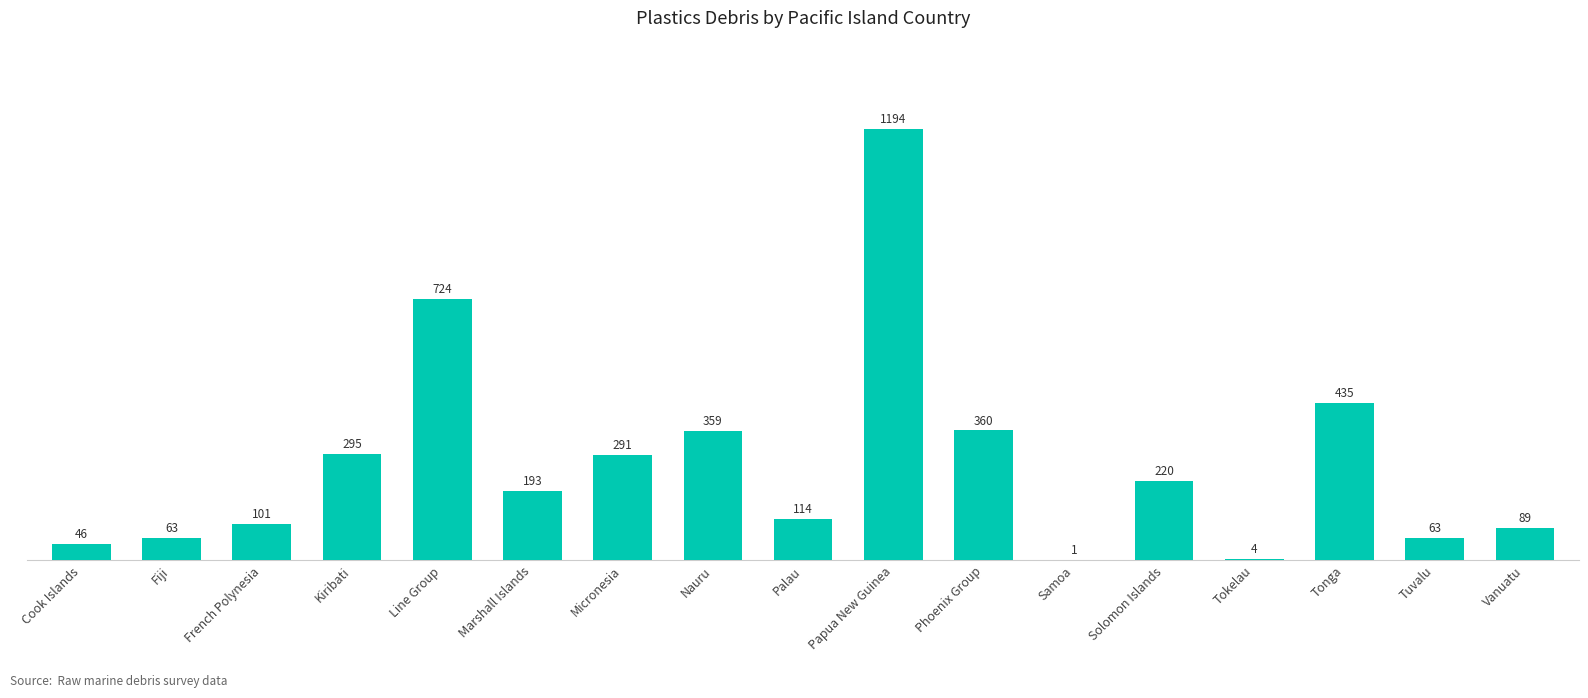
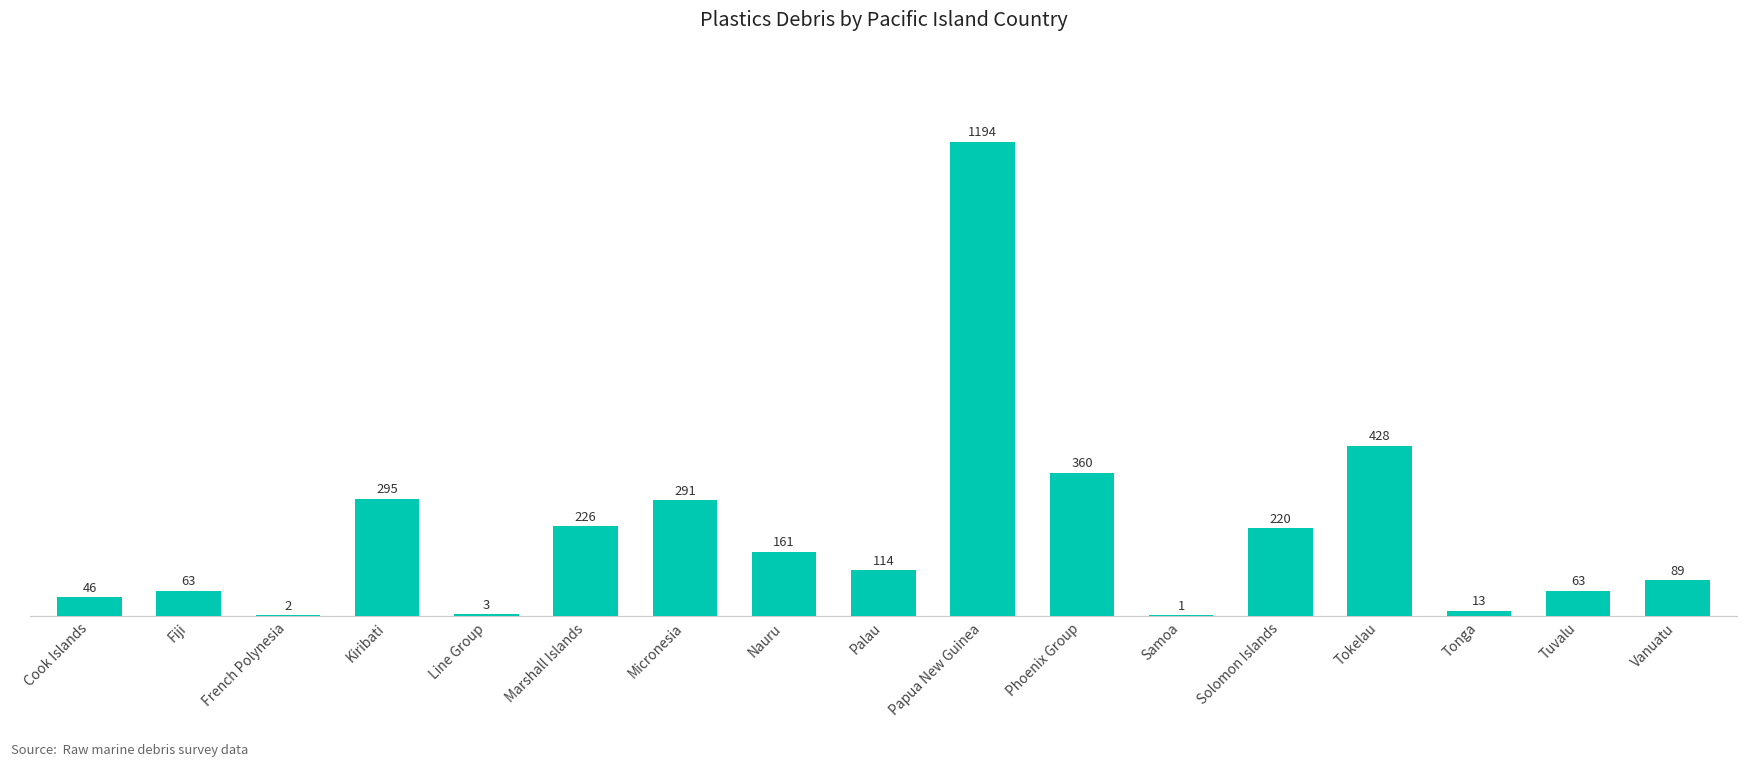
French Polynesia: 101 -> 2
Line Group: 724 -> 3
Marshall Islands: 193 -> 226
Nauru: 359 -> 161
Tokelau: 4 -> 428
Tonga: 435 -> 13
